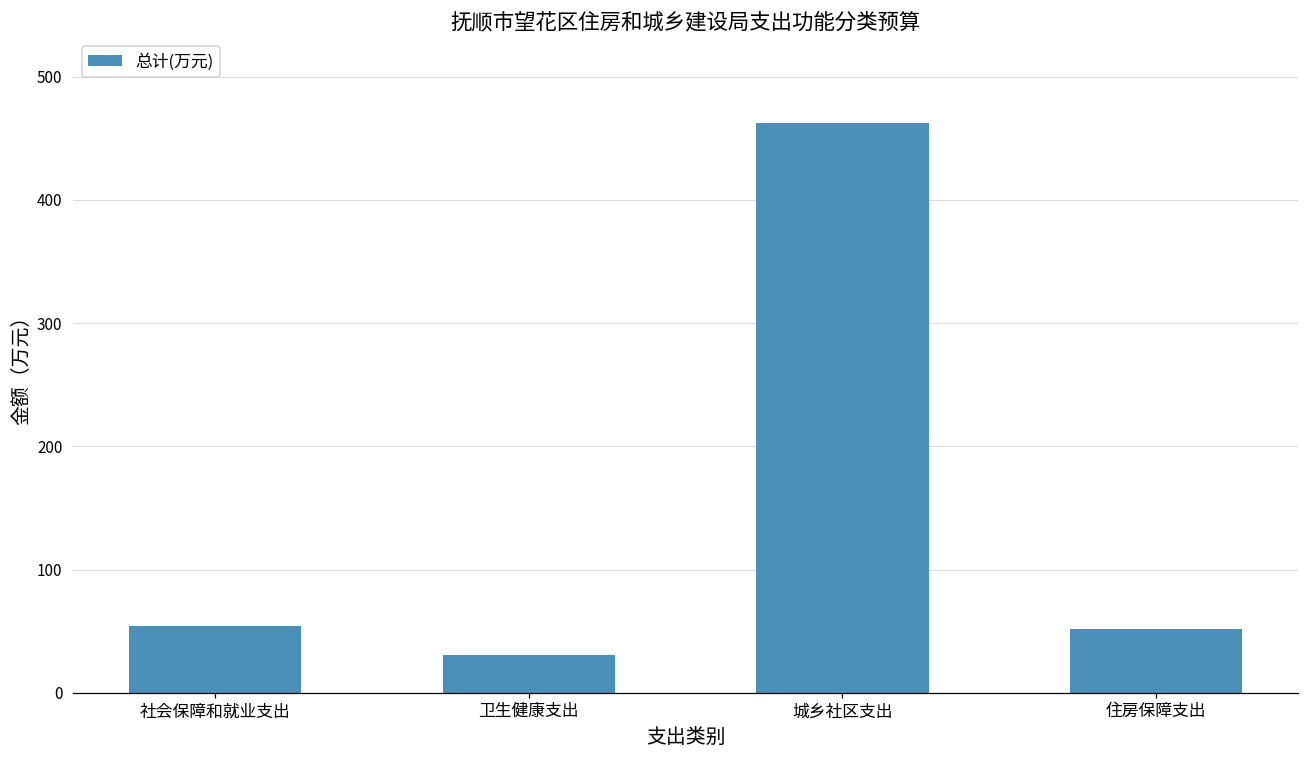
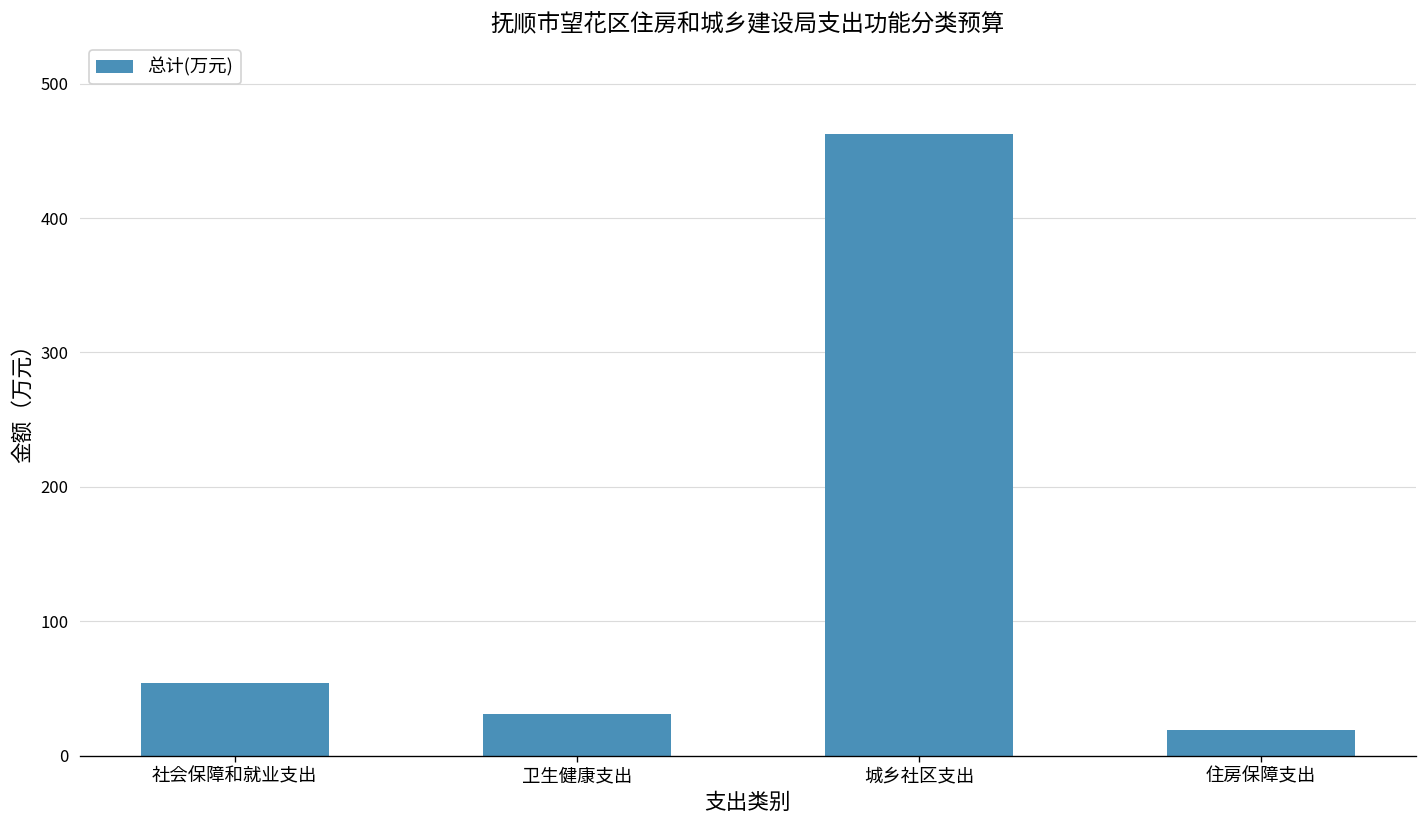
住房保障支出: 52 -> 19
